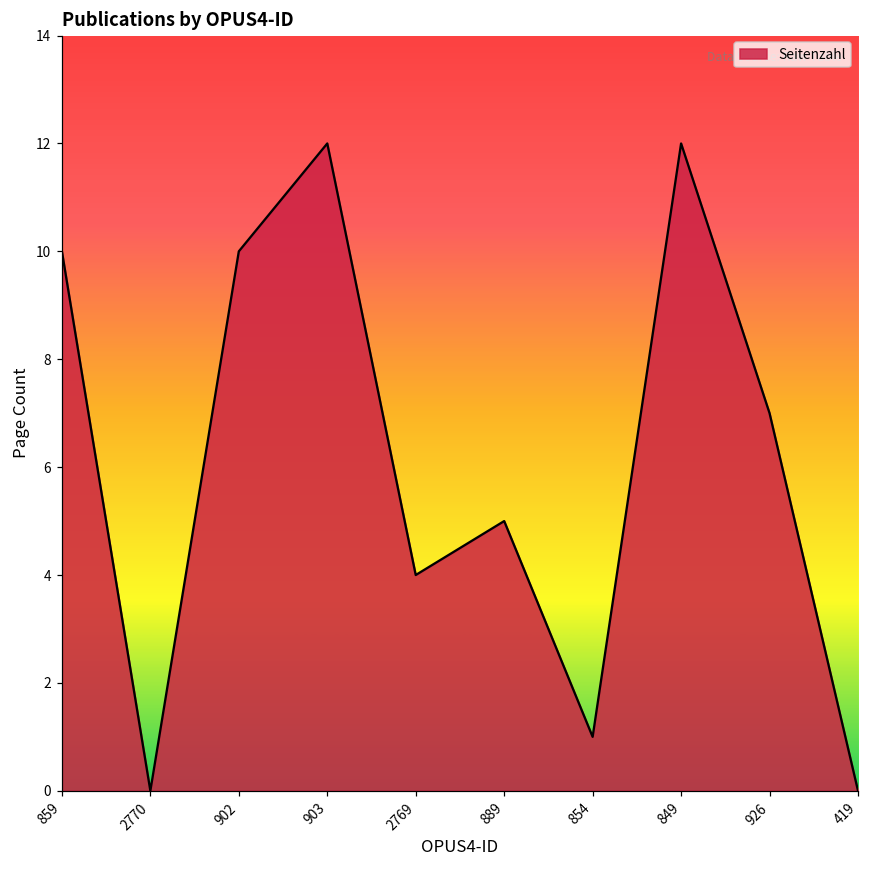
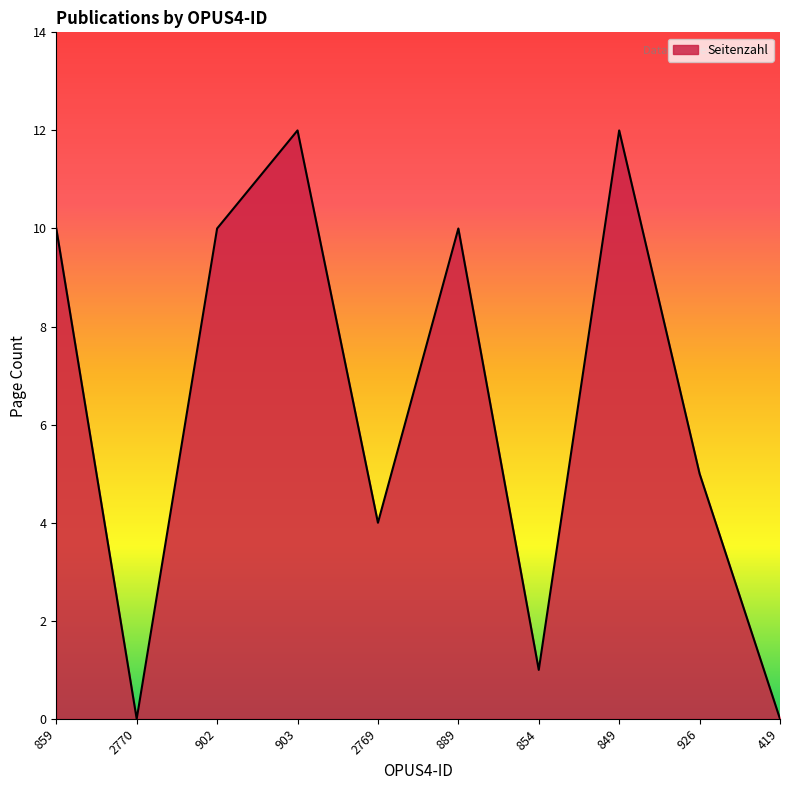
889: 5 -> 10
926: 7 -> 5
